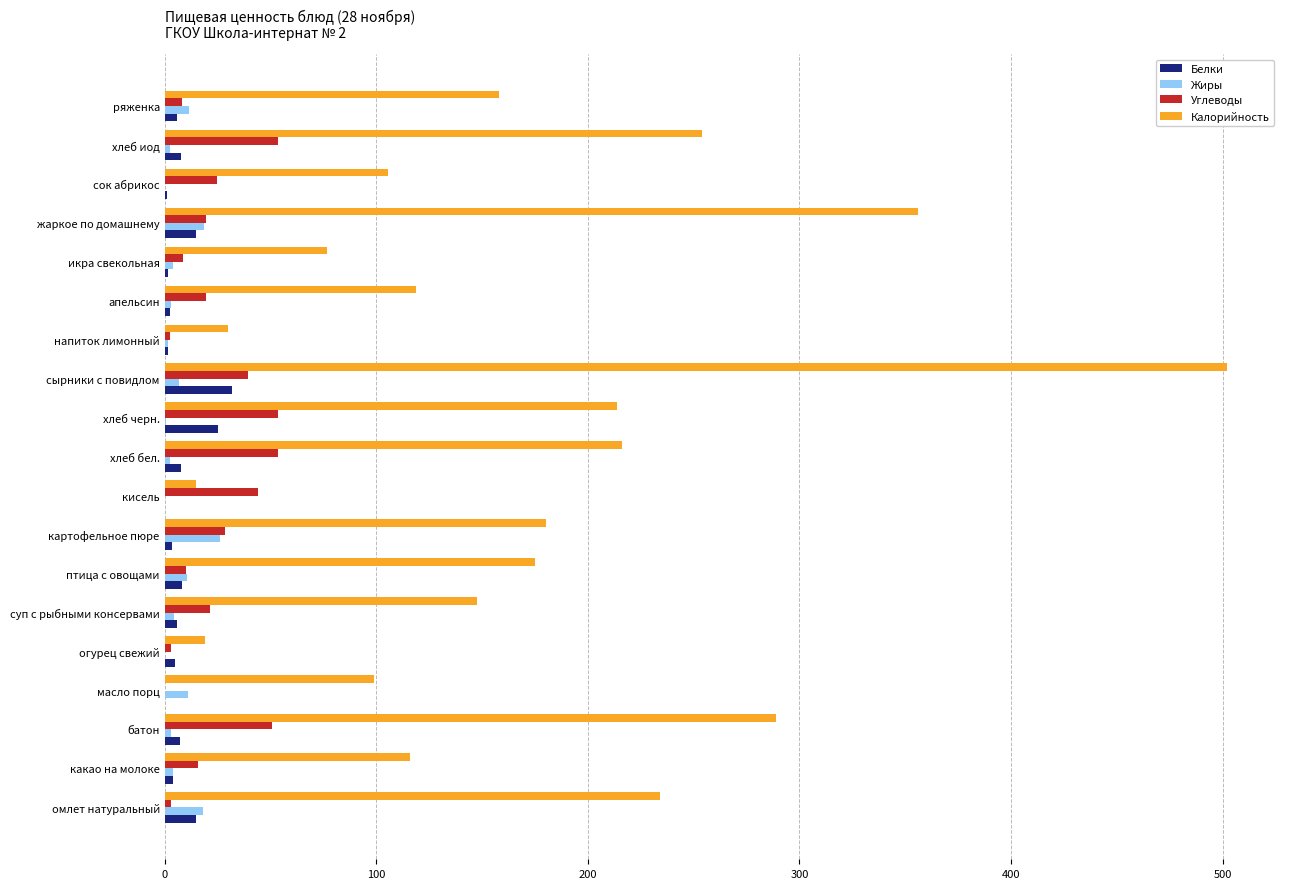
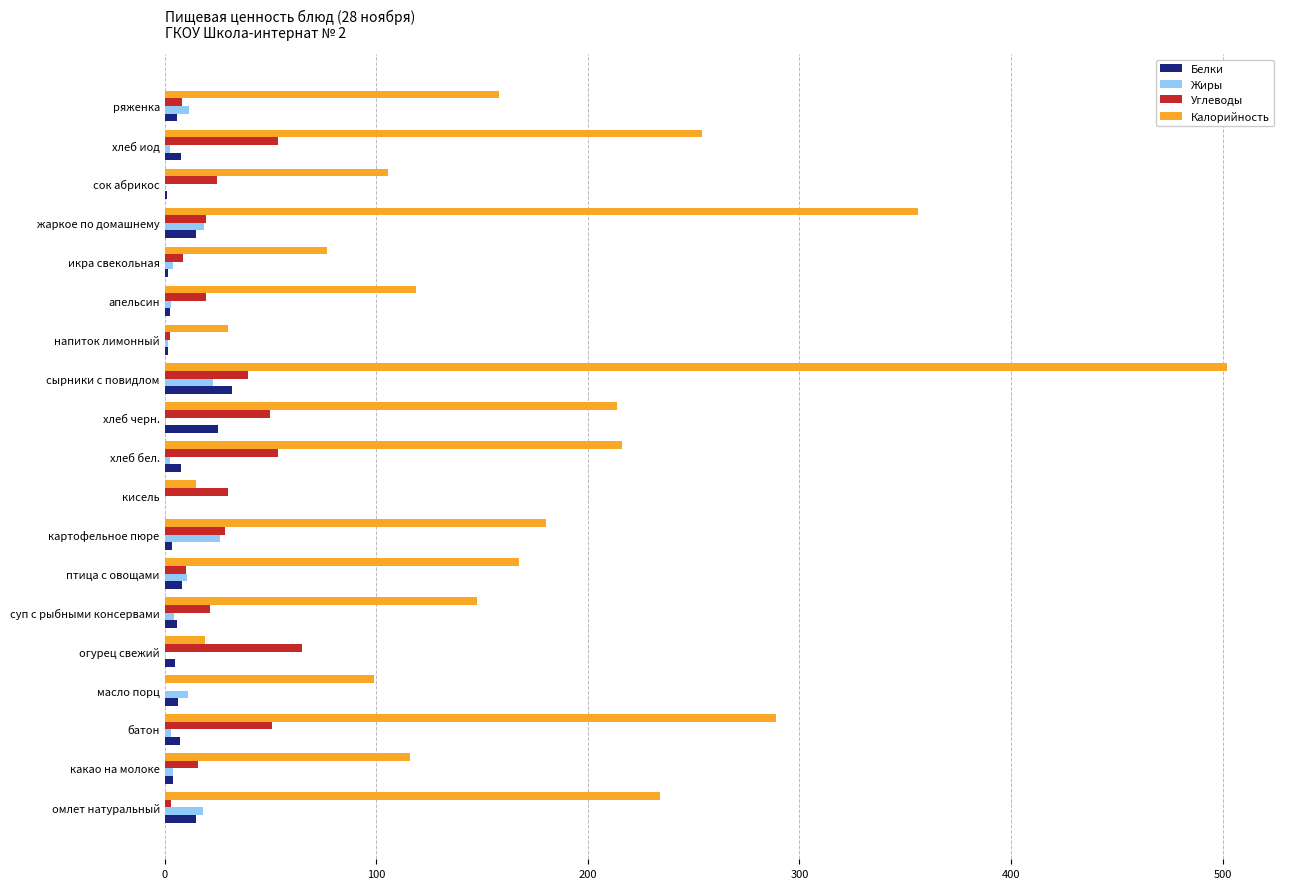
Жиры, сырники с повидлом: 7 -> 23
Углеводы, хлеб черн.: 54 -> 50
Углеводы, кисель: 44 -> 30
Калорийность, птица с овощами: 175 -> 168
Углеводы, огурец свежий: 3 -> 65
Белки, масло порц: 0 -> 6
